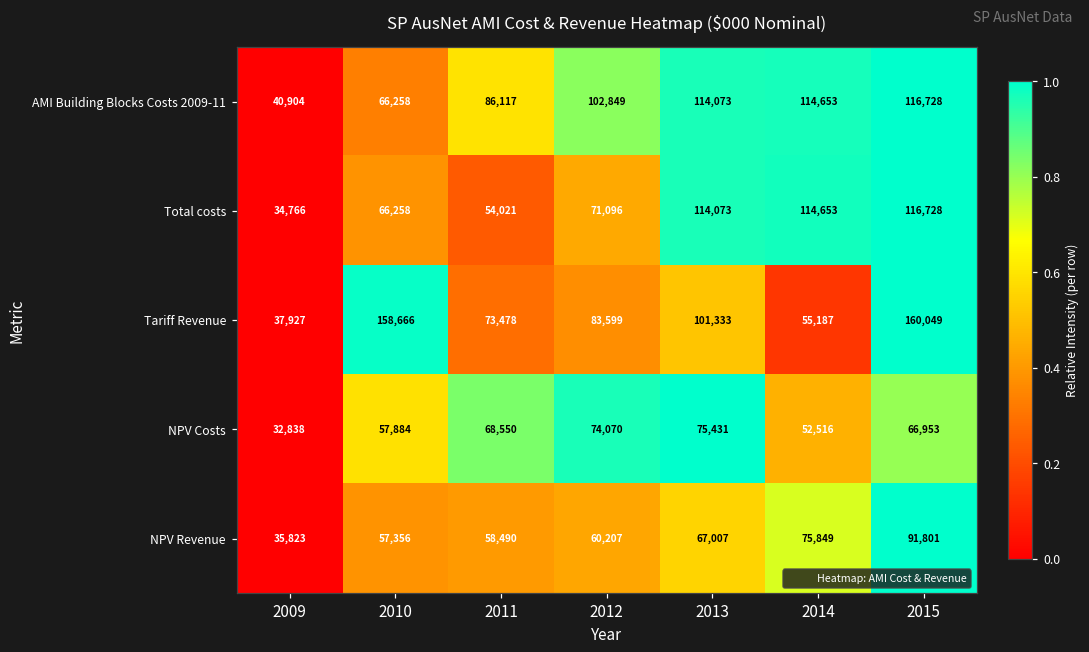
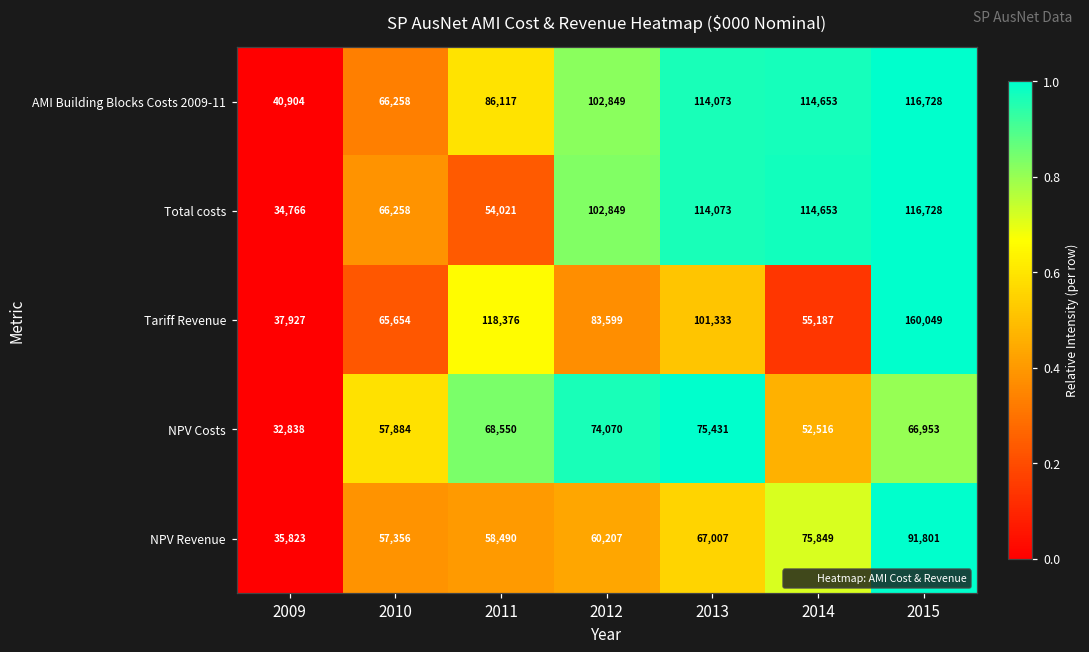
Total costs, 2012: 71,096 -> 102,849
Tariff Revenue, 2010: 158,666 -> 65,654
Tariff Revenue, 2011: 73,478 -> 118,376
